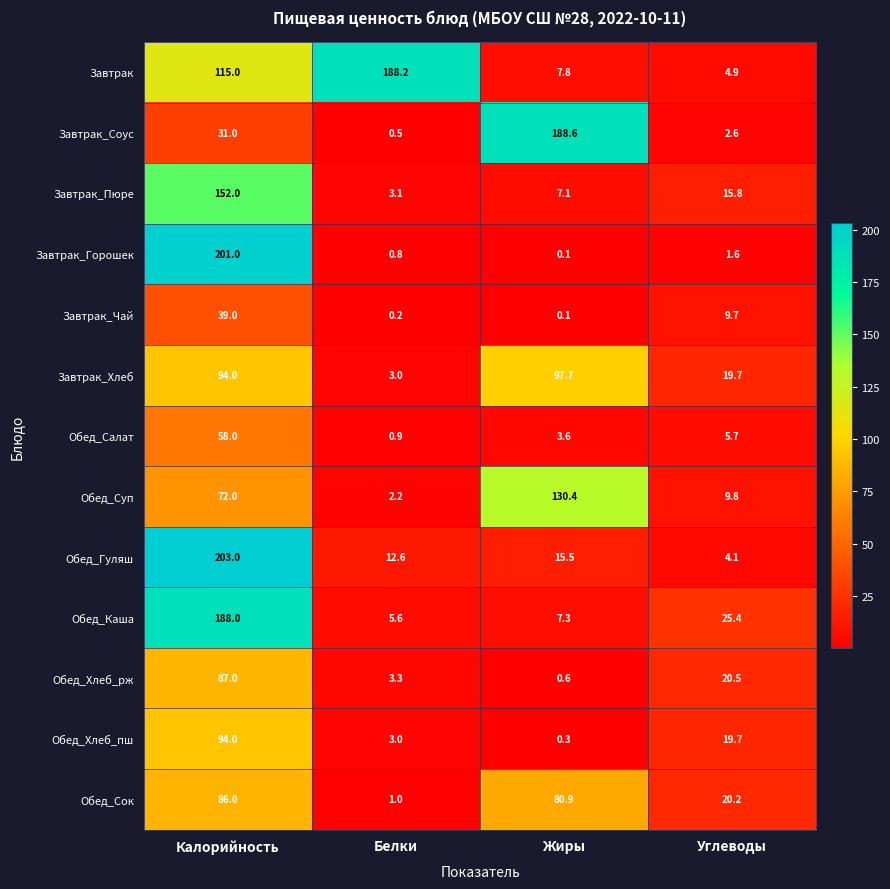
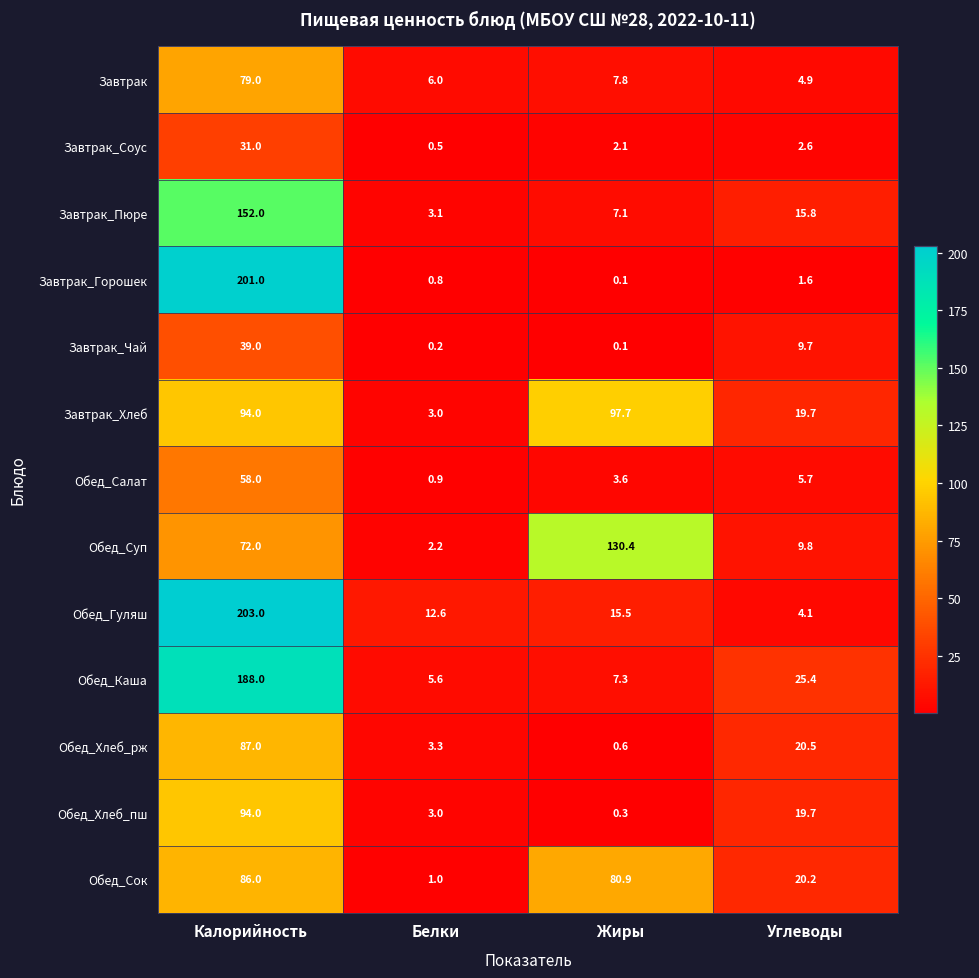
Завтрак, Калорийность: 115.0 -> 79.0
Завтрак, Белки: 188.2 -> 6.0
Завтрак_Соус, Жиры: 188.6 -> 2.1
